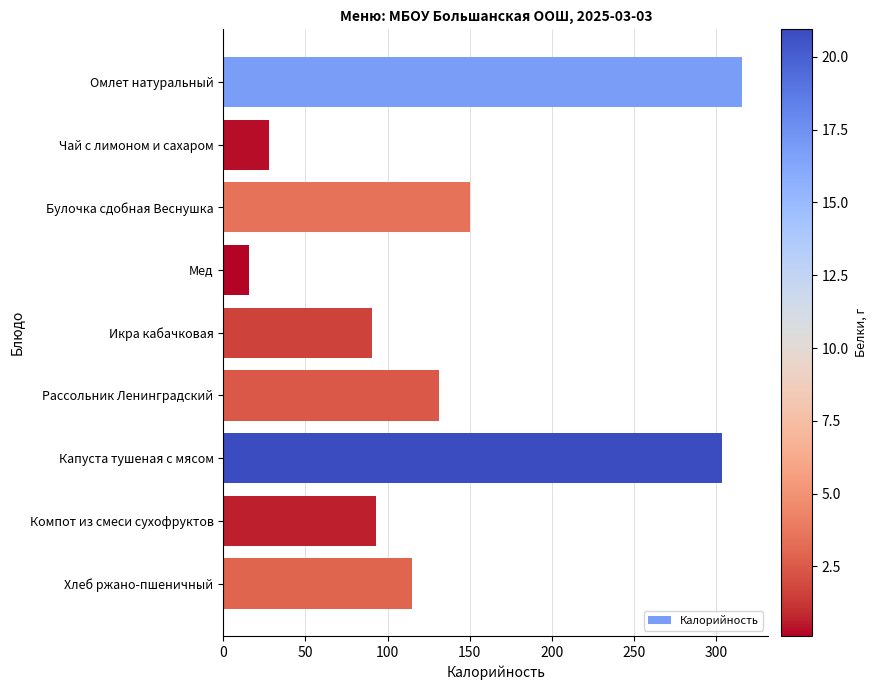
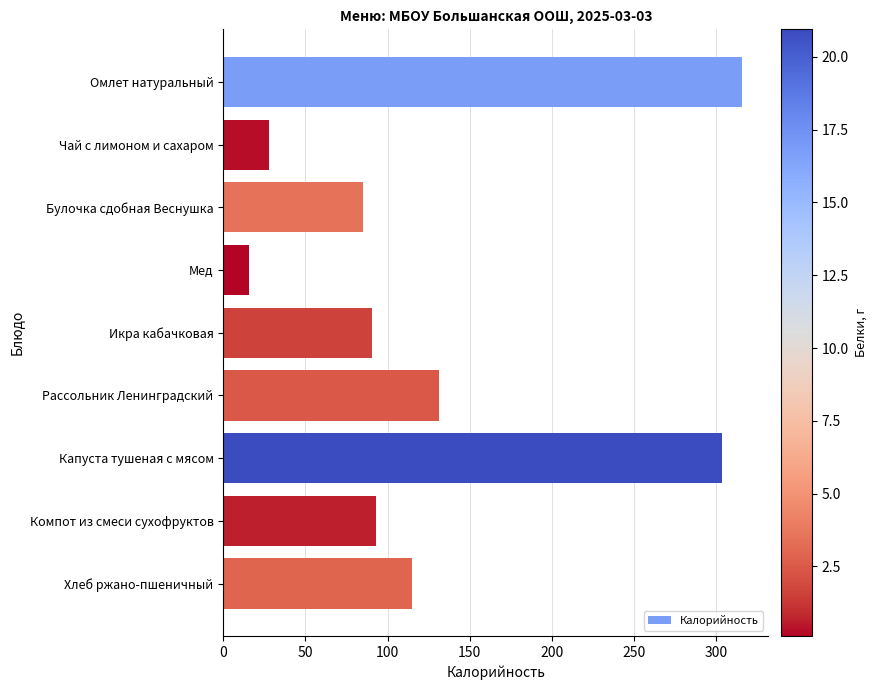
Булочка сдобная Веснушка: 150 -> 85
